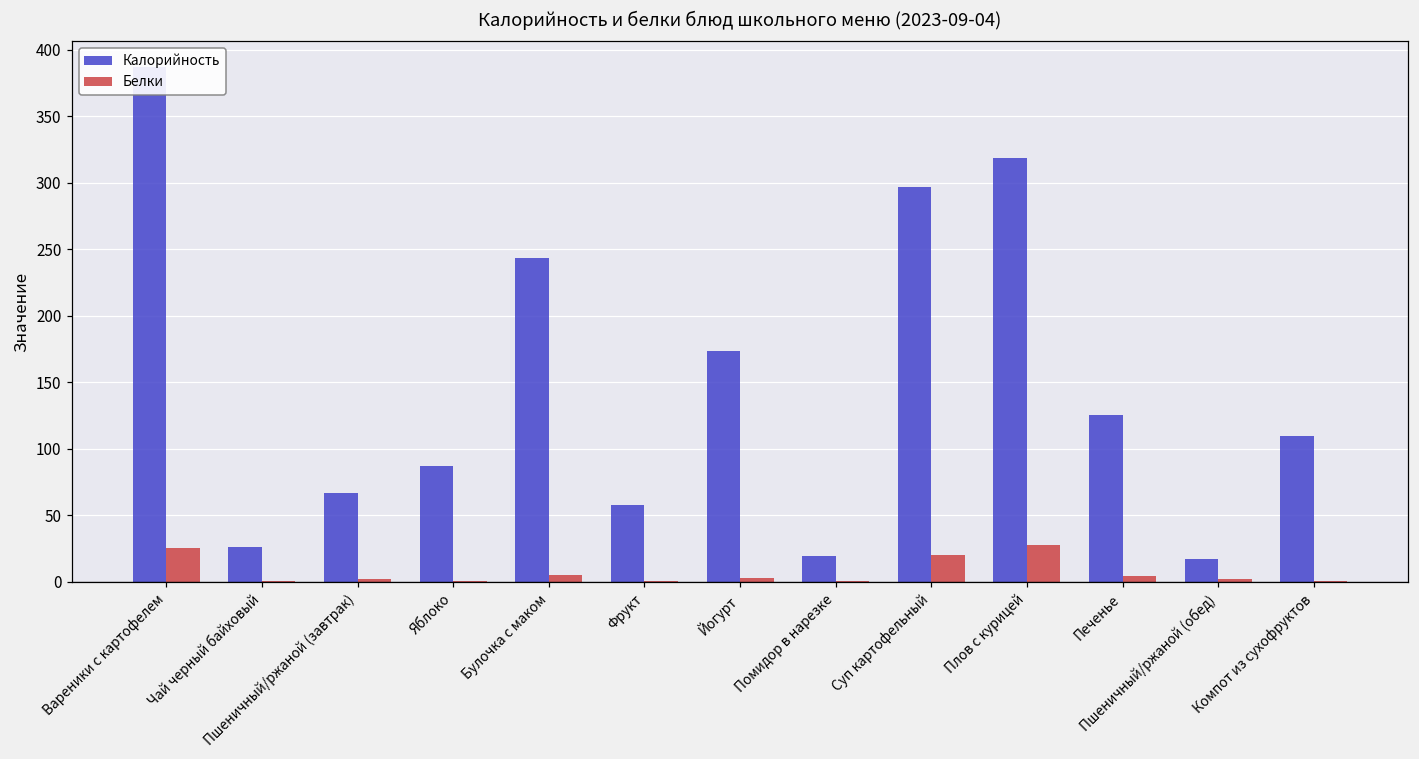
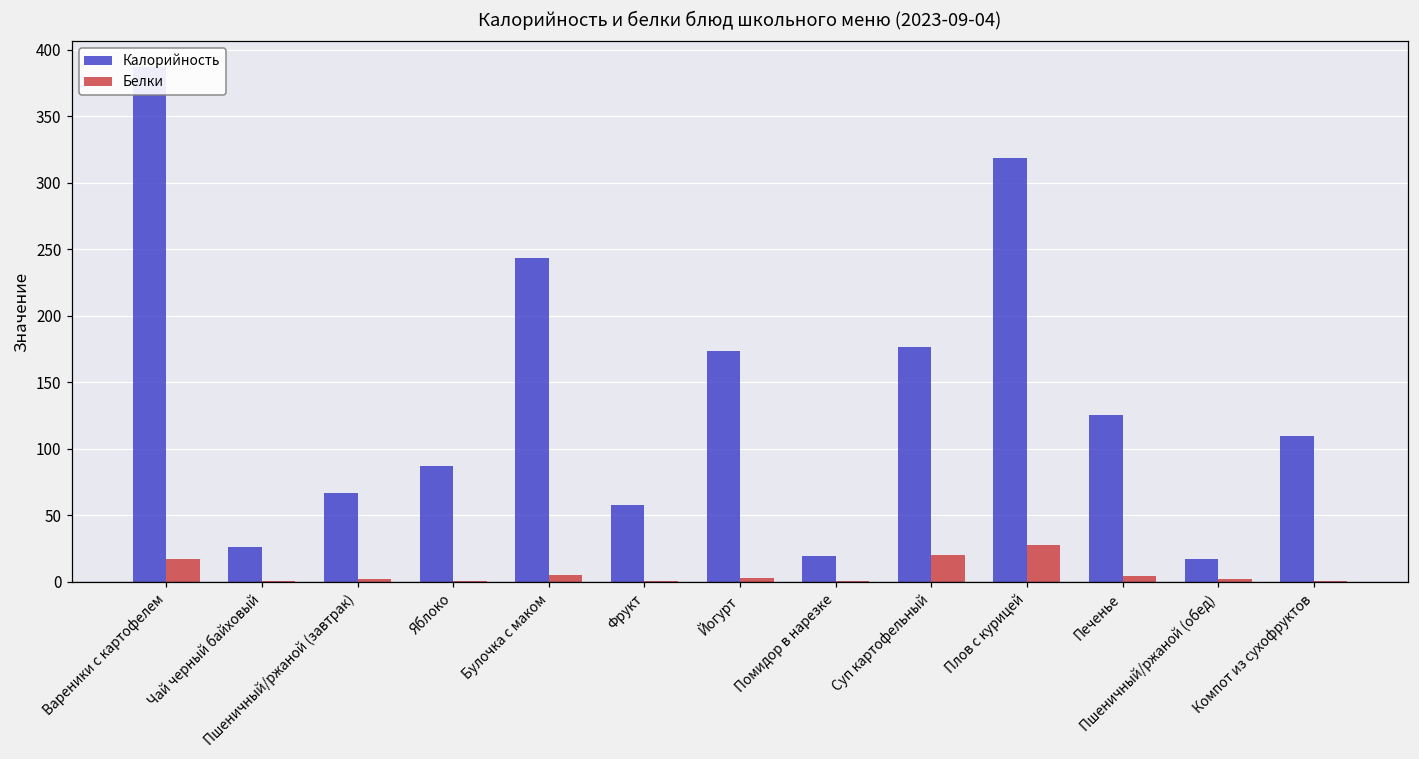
Белки, Вареники с картофелем: 25 -> 17
Калорийность, Суп картофельный: 297 -> 176
